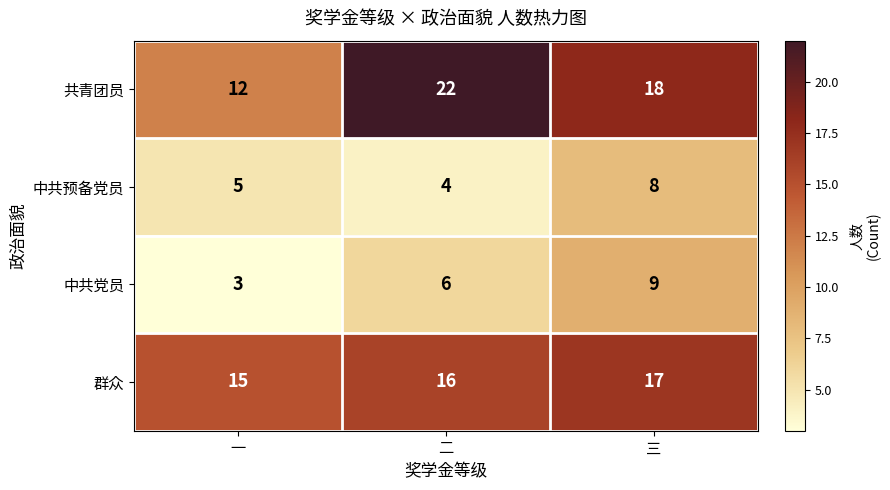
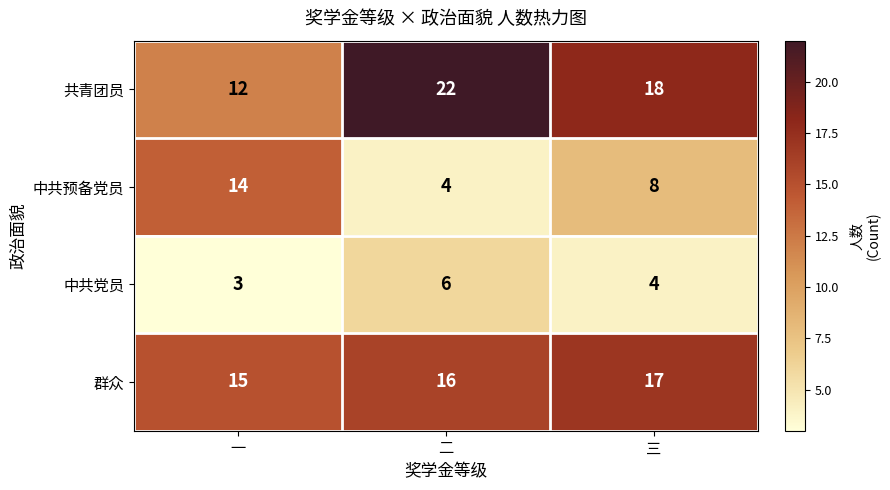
中共预备党员, 一: 5 -> 14
中共党员, 三: 9 -> 4
